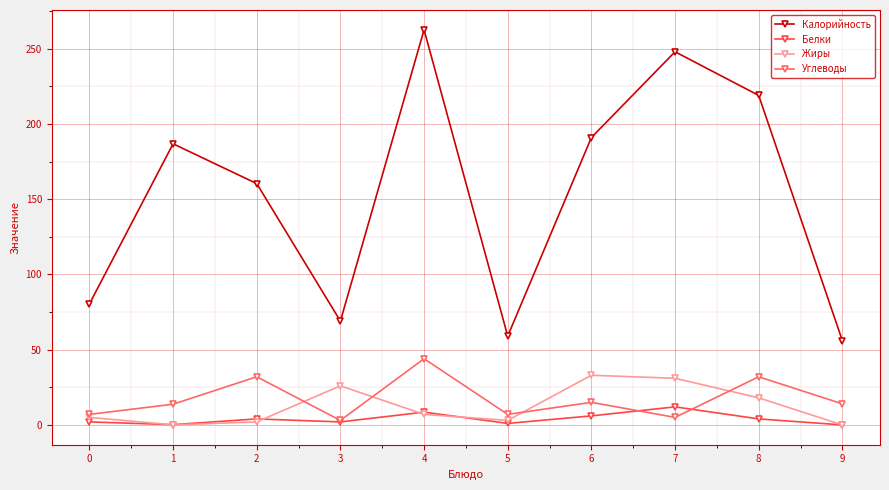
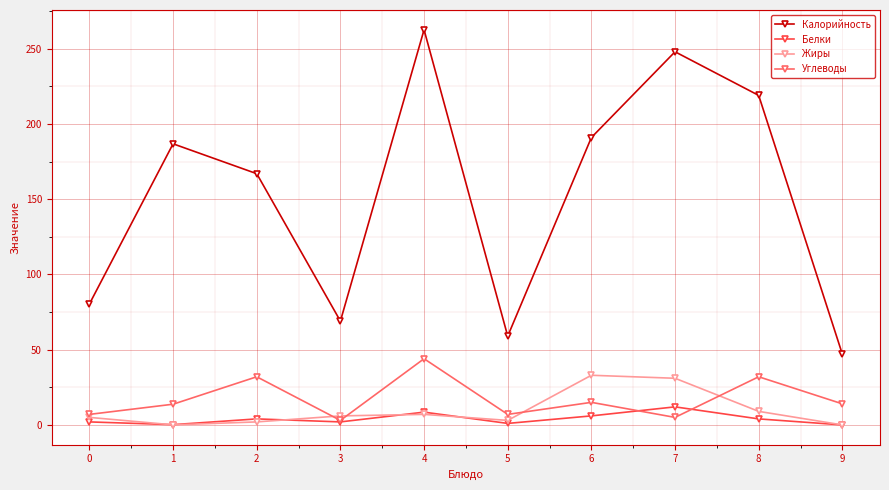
Калорийность, 2: 160 -> 167
Жиры, 3: 26 -> 6
Жиры, 8: 18 -> 9
Калорийность, 9: 56 -> 47
